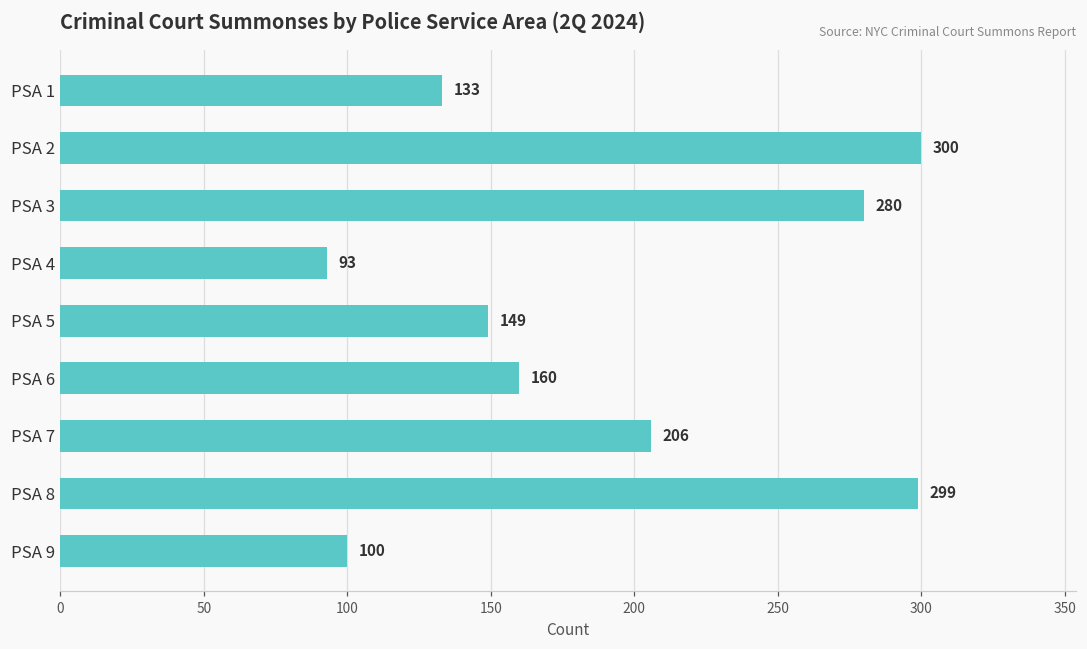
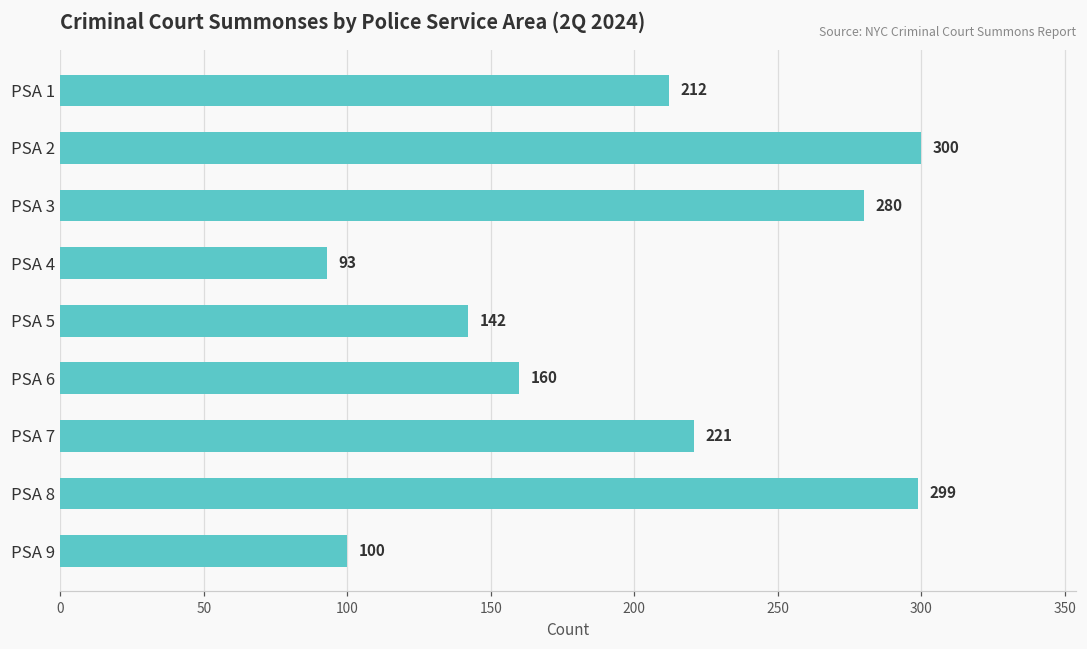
PSA 1: 133 -> 212
PSA 5: 149 -> 142
PSA 7: 206 -> 221
